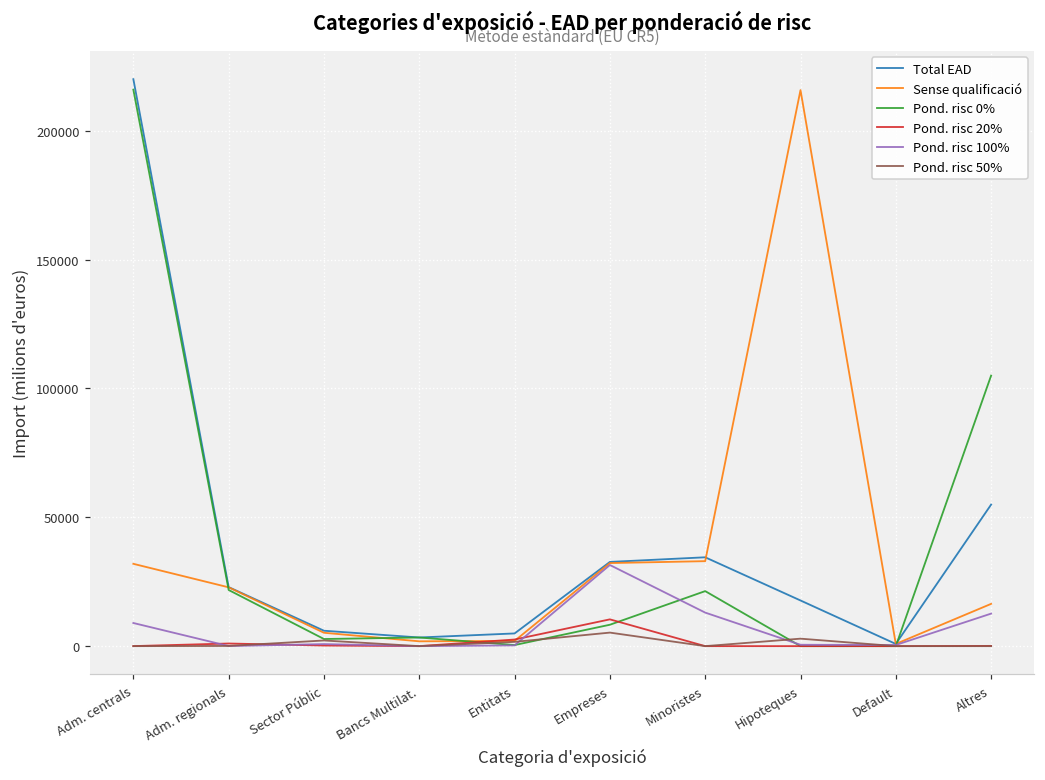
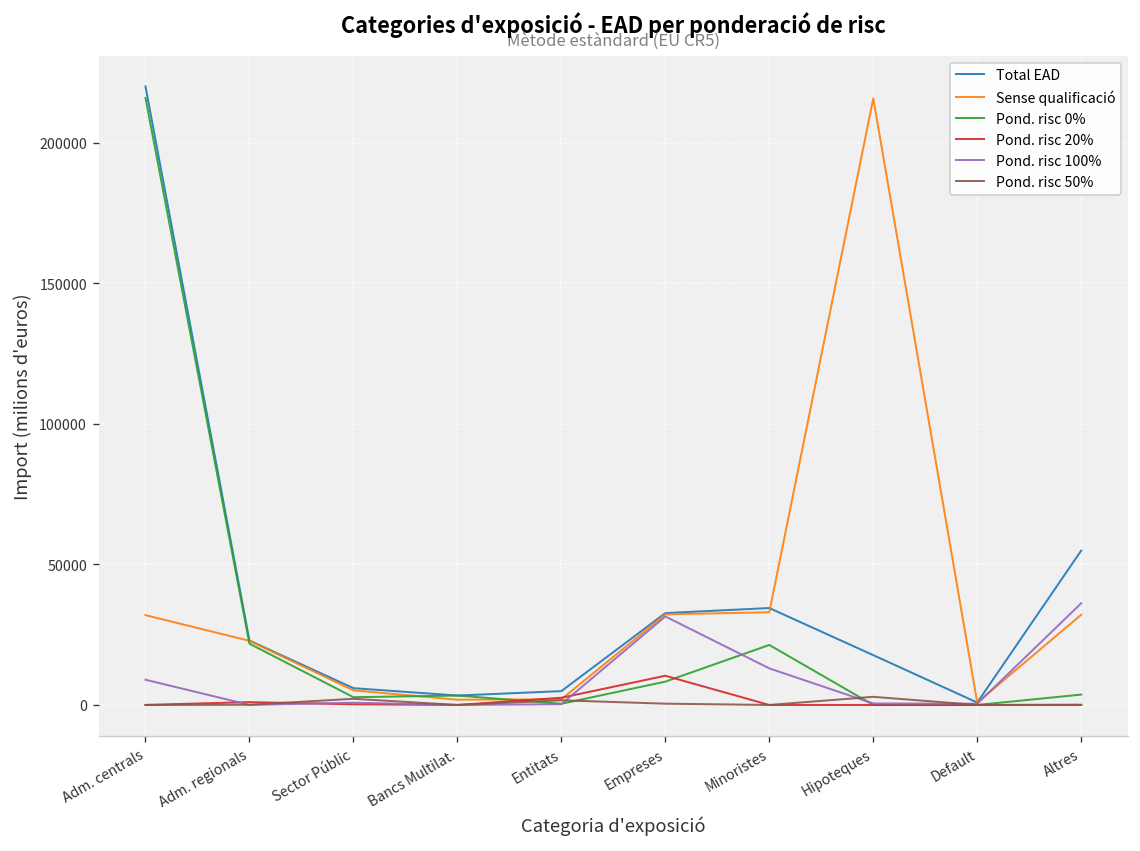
Pond. risc 50%, Empreses: 5000 -> 0
Sense qualificació, Altres: 16000 -> 32000
Pond. risc 0%, Altres: 105000 -> 4000
Pond. risc 100%, Altres: 13000 -> 36000
